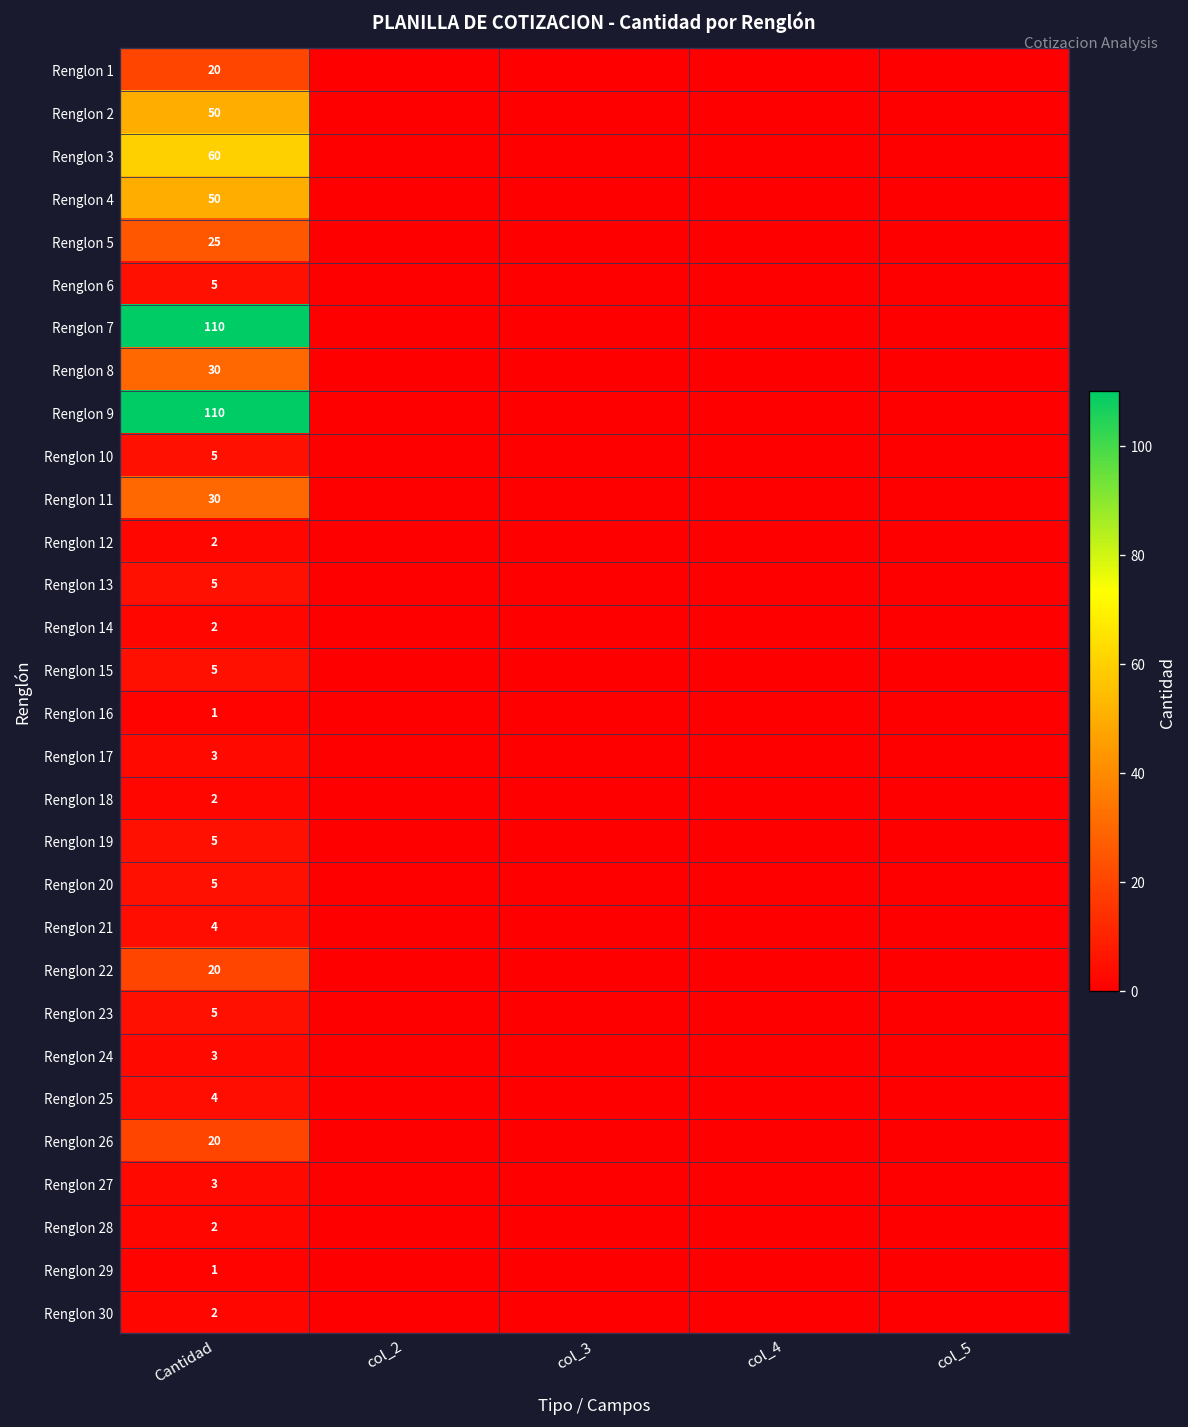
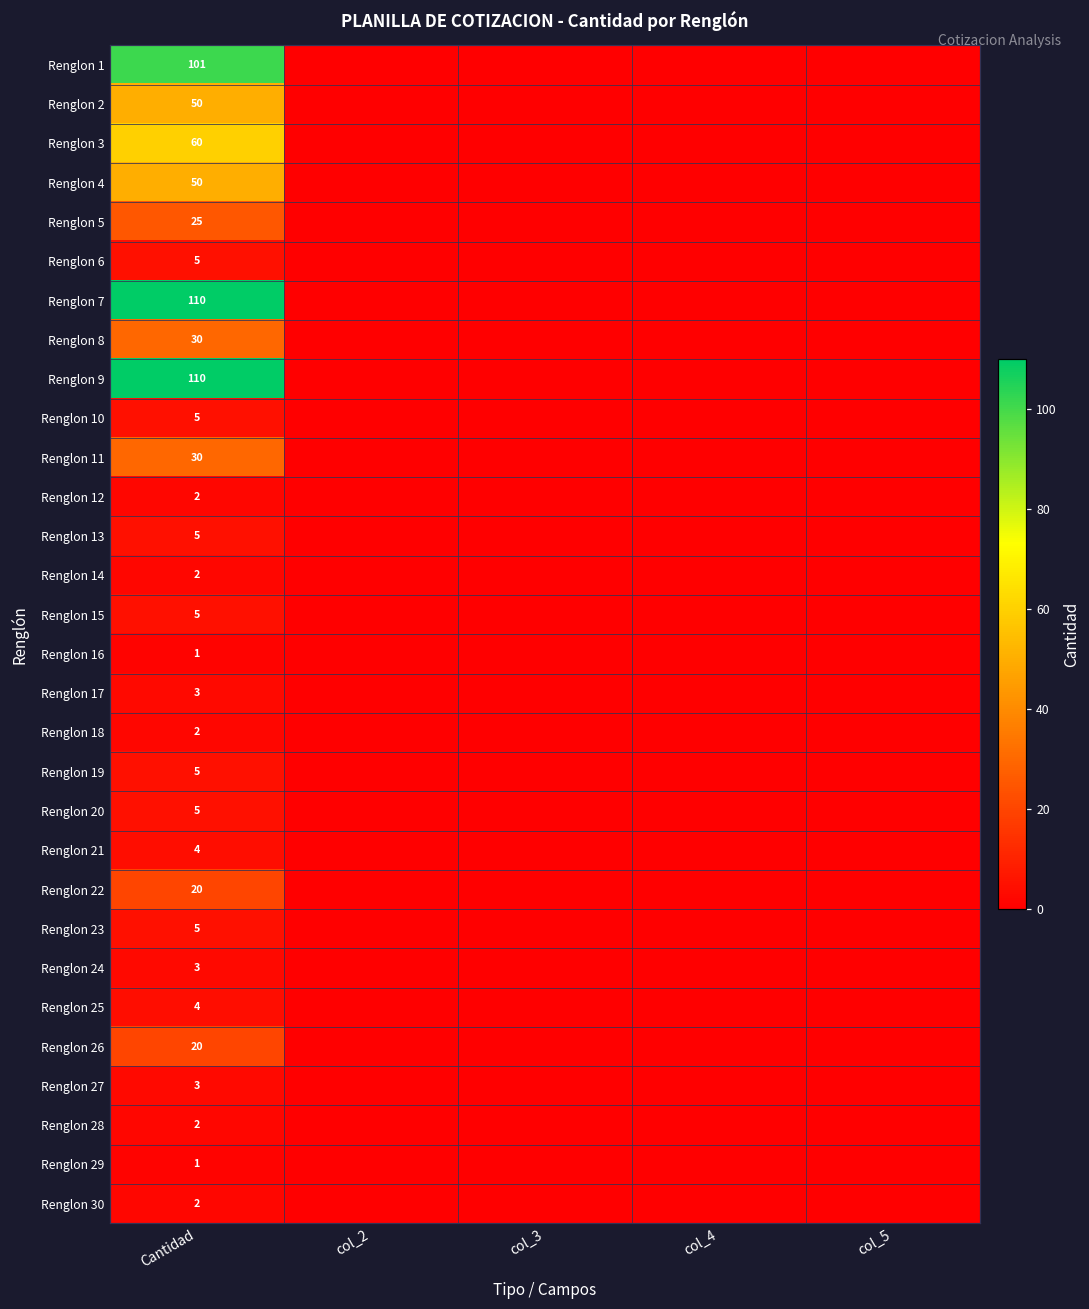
Renglon 1, Cantidad: 20 -> 101
